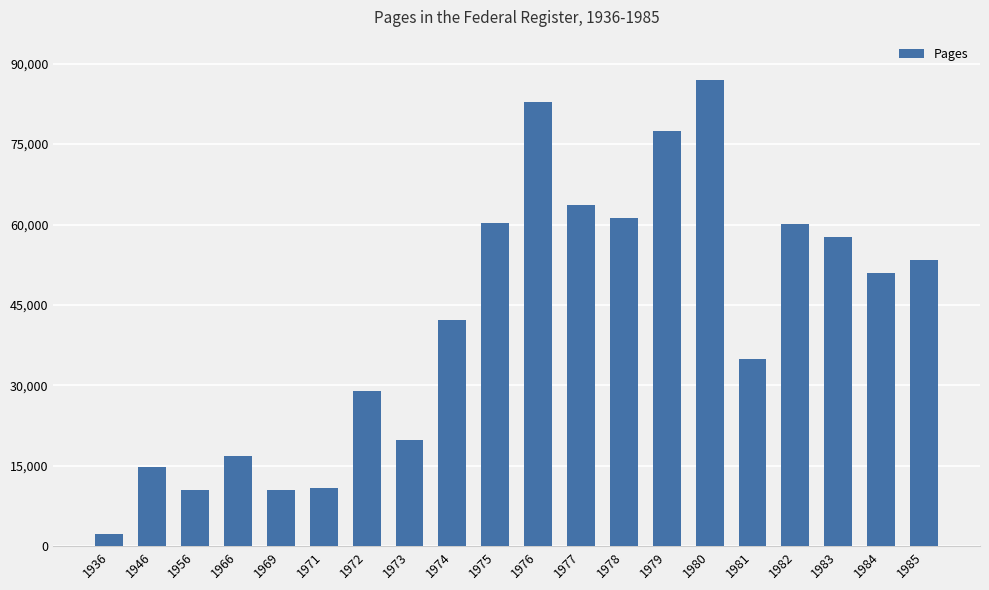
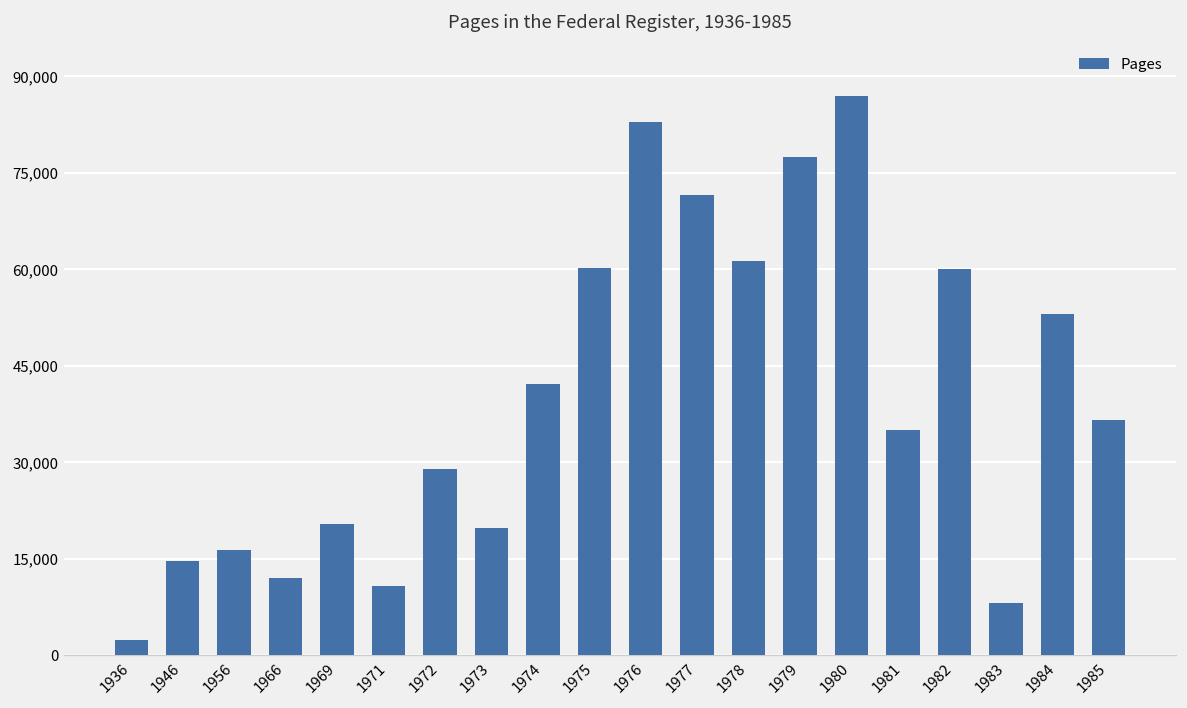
1956: 11,000 -> 16,000
1966: 17,000 -> 12,000
1969: 11,000 -> 20,000
1977: 64,000 -> 72,000
1983: 58,000 -> 8,000
1984: 51,000 -> 53,000
1985: 53,000 -> 37,000
